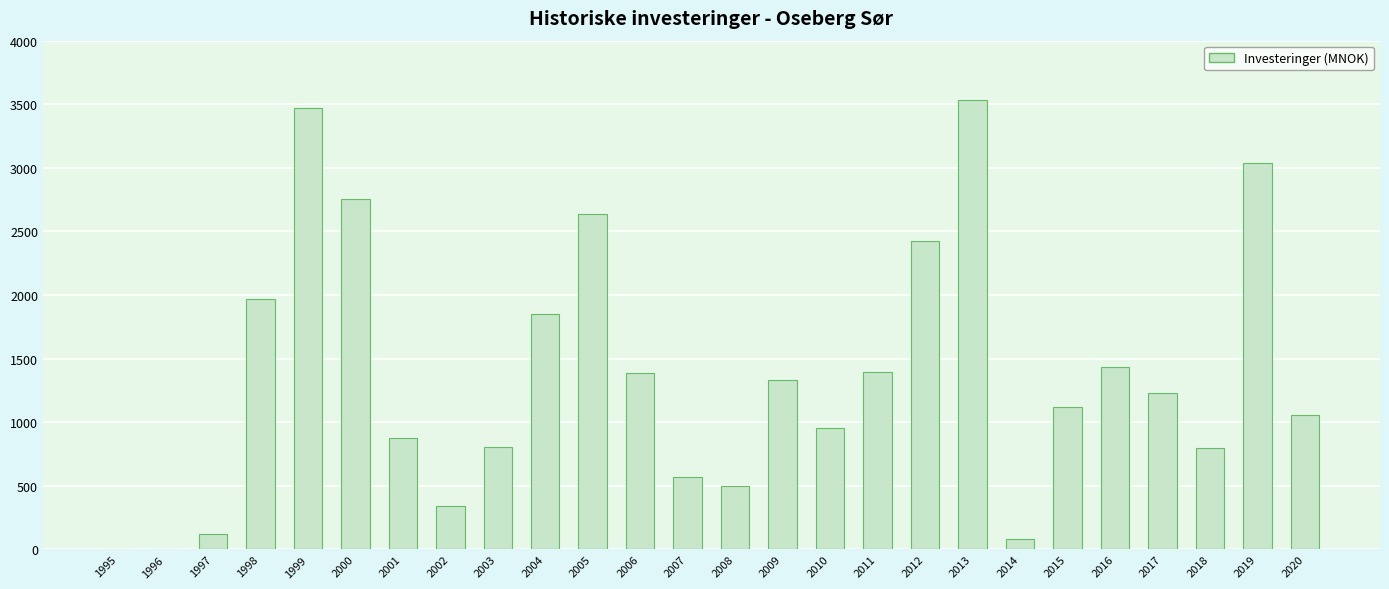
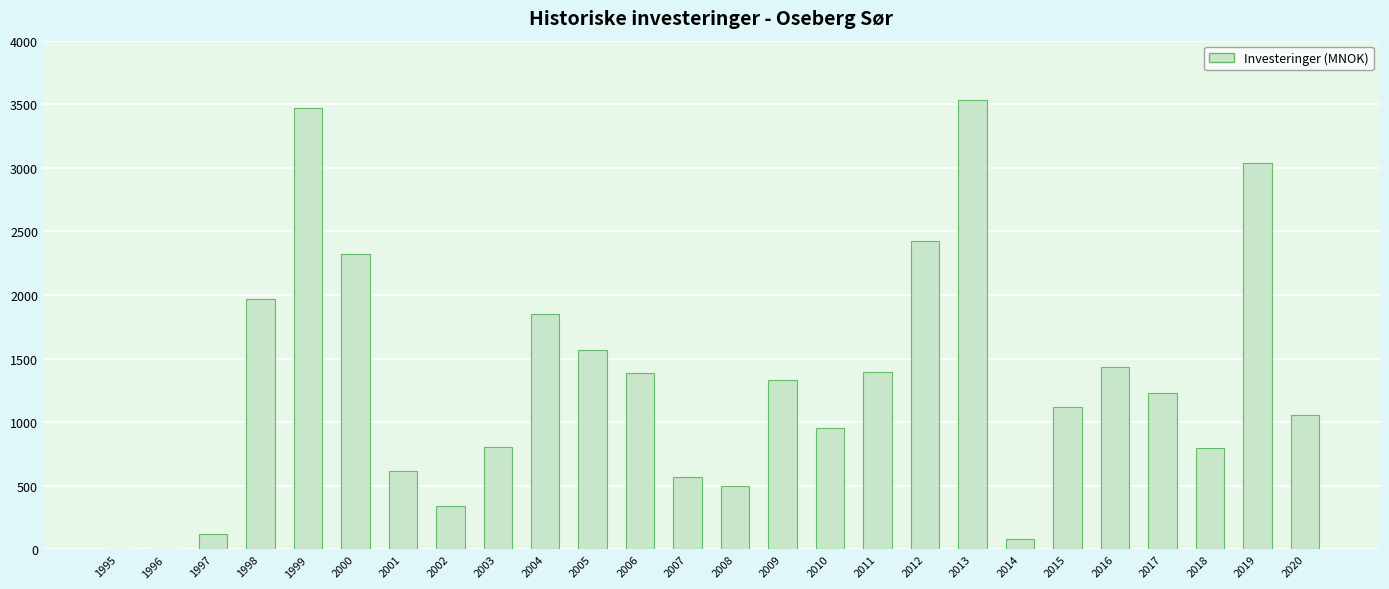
2000: 2760 -> 2320
2001: 880 -> 620
2005: 2630 -> 1570
